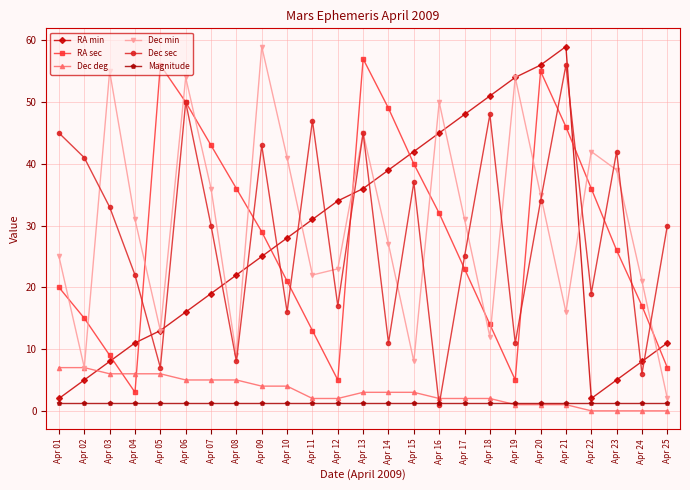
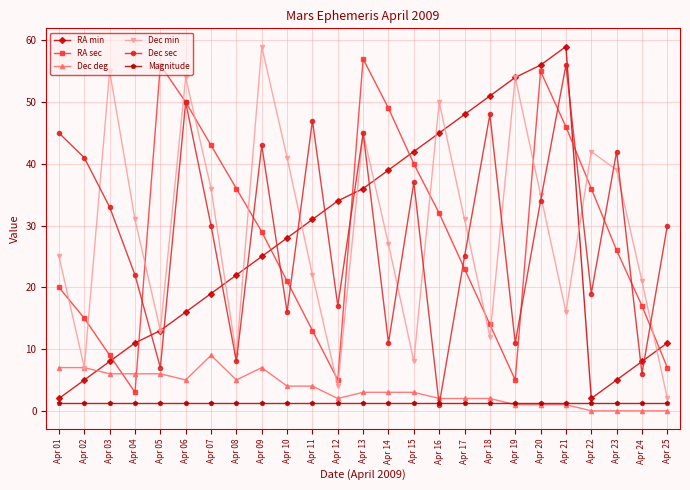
Dec deg, Apr 07: 5 -> 9
Dec deg, Apr 09: 4 -> 7
Dec deg, Apr 11: 2 -> 4
Dec min, Apr 12: 23 -> 4
